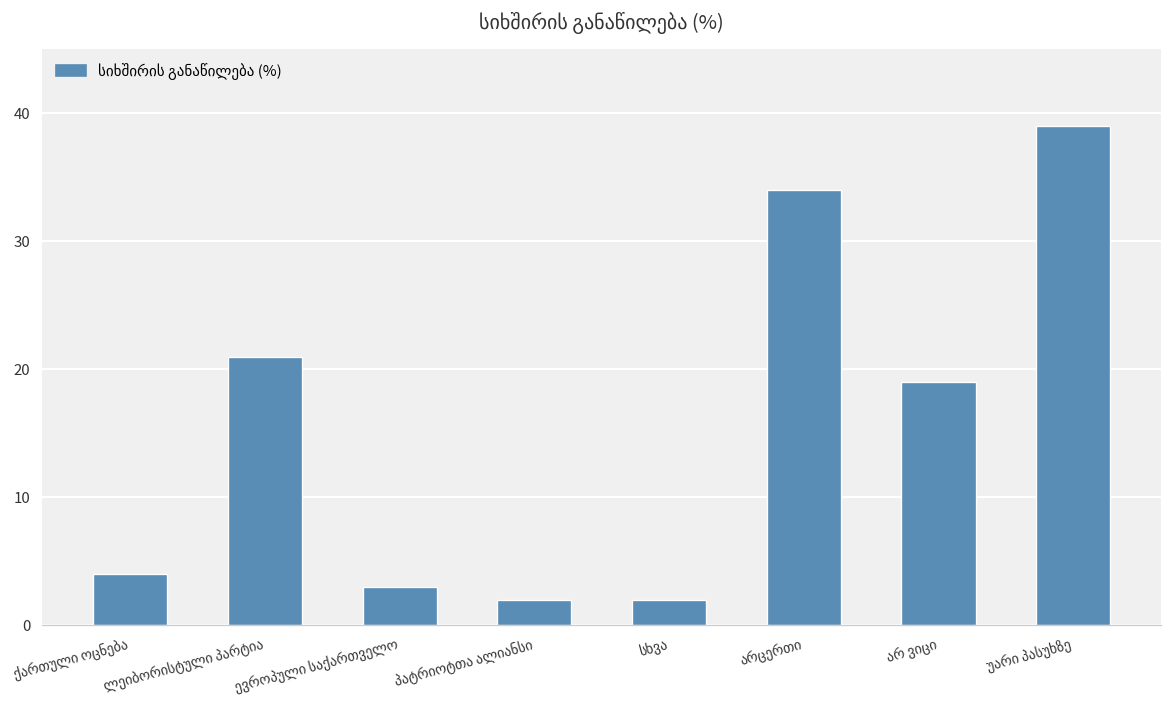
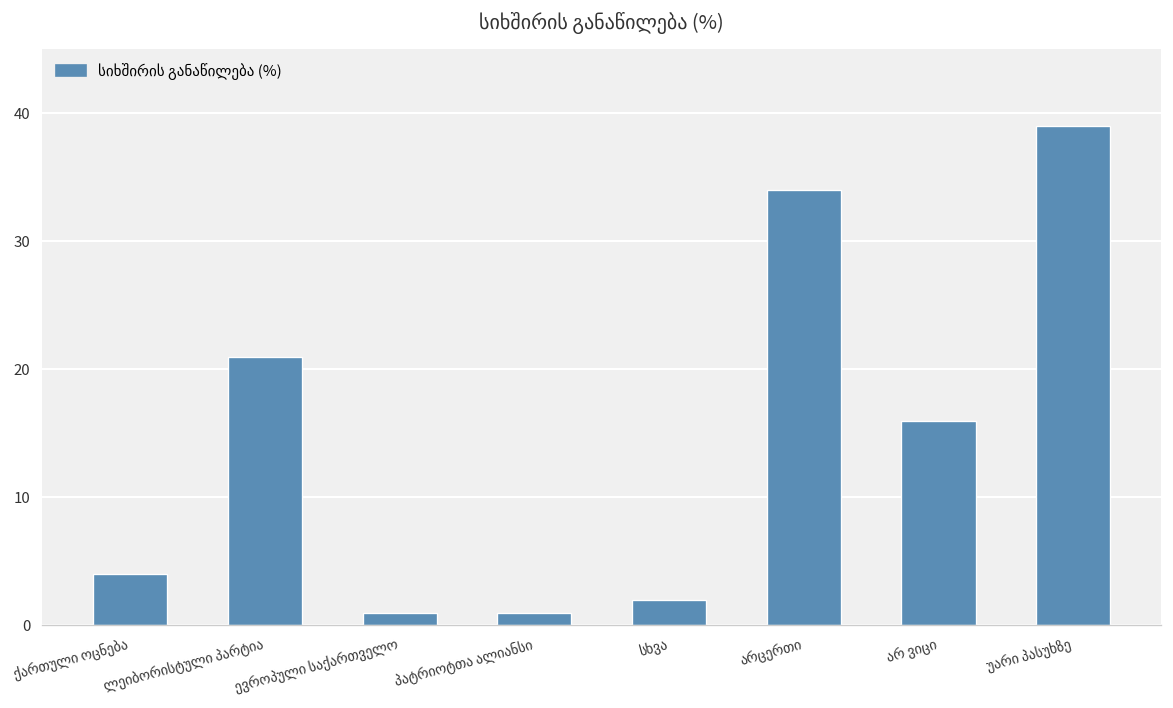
ევროპული საქართველო: 3 -> 1
პატრიოტთა ალიანსი: 2 -> 1
არ ვიცი: 19 -> 16
